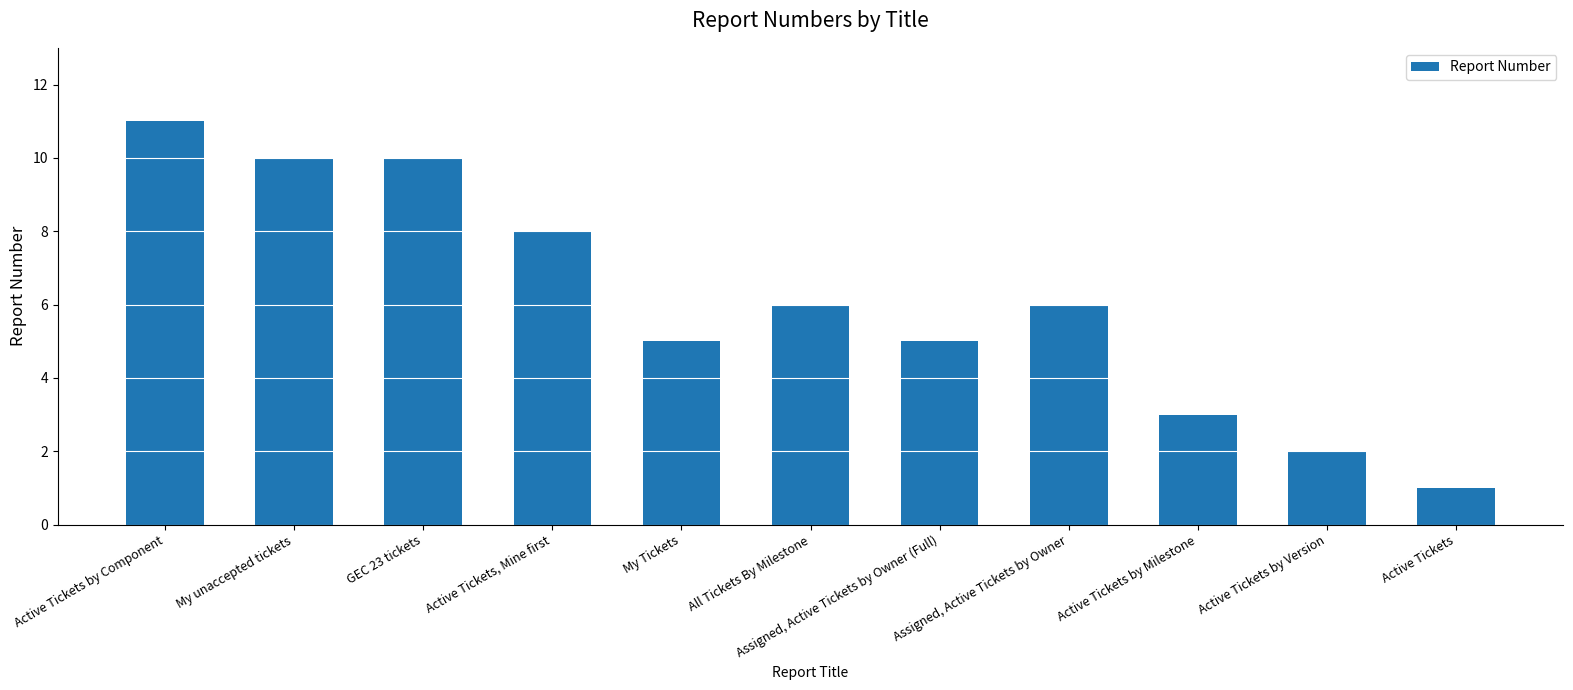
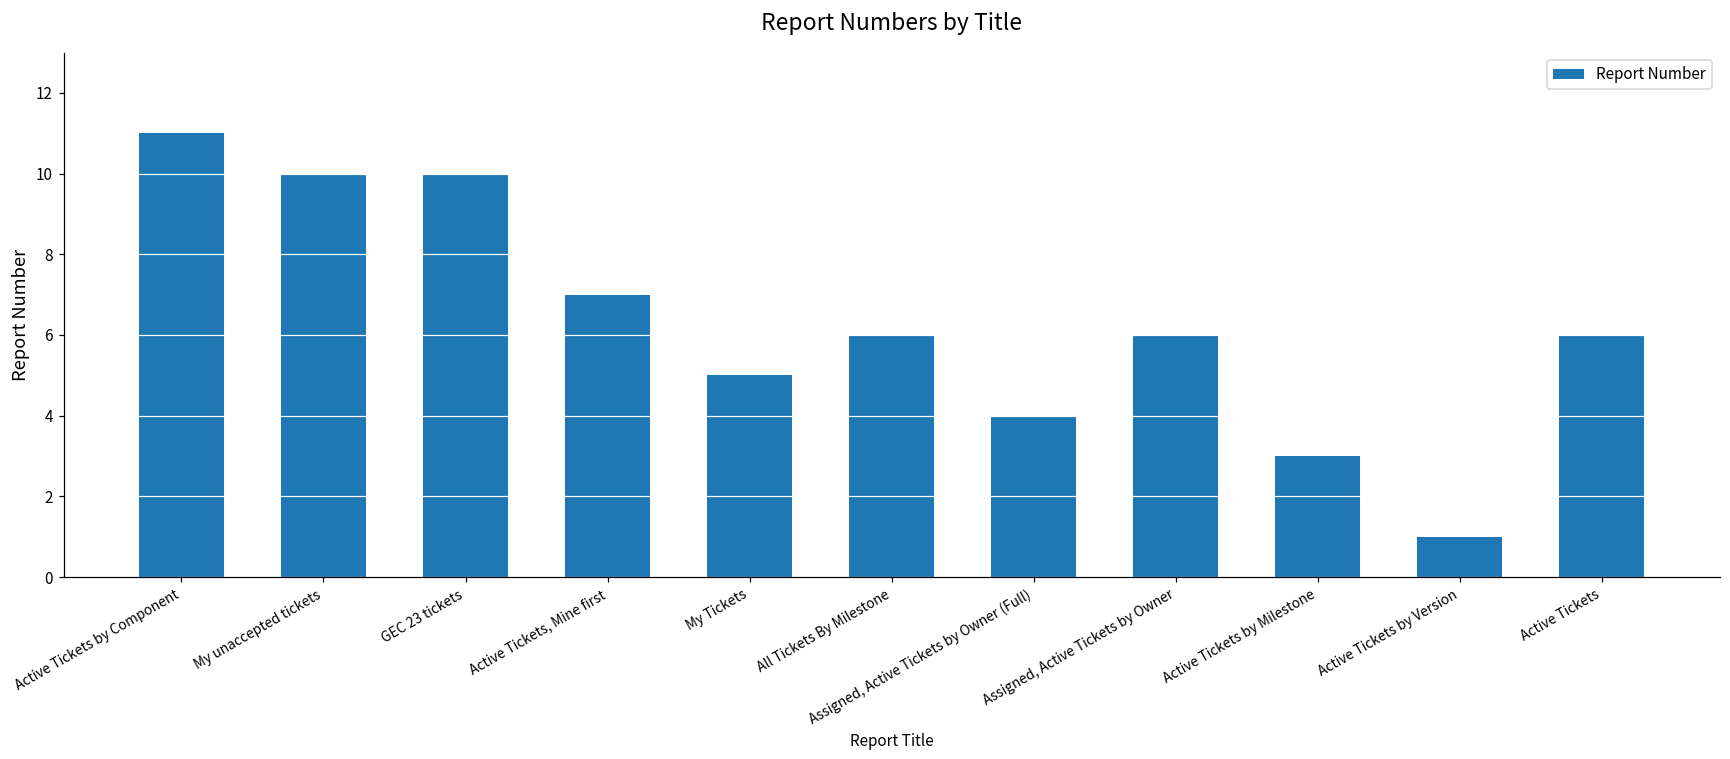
Active Tickets, Mine first: 8 -> 7
Assigned, Active Tickets by Owner (Full): 5 -> 4
Active Tickets by Version: 2 -> 1
Active Tickets: 1 -> 6
